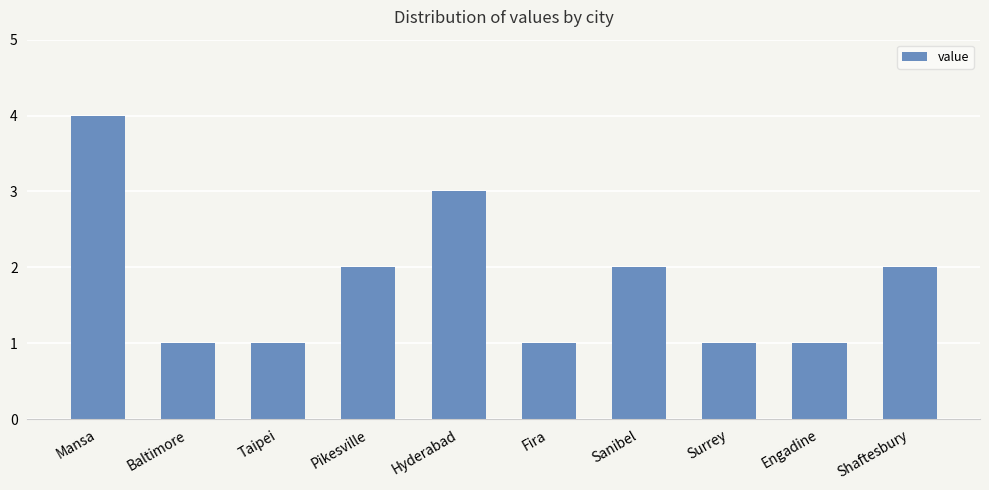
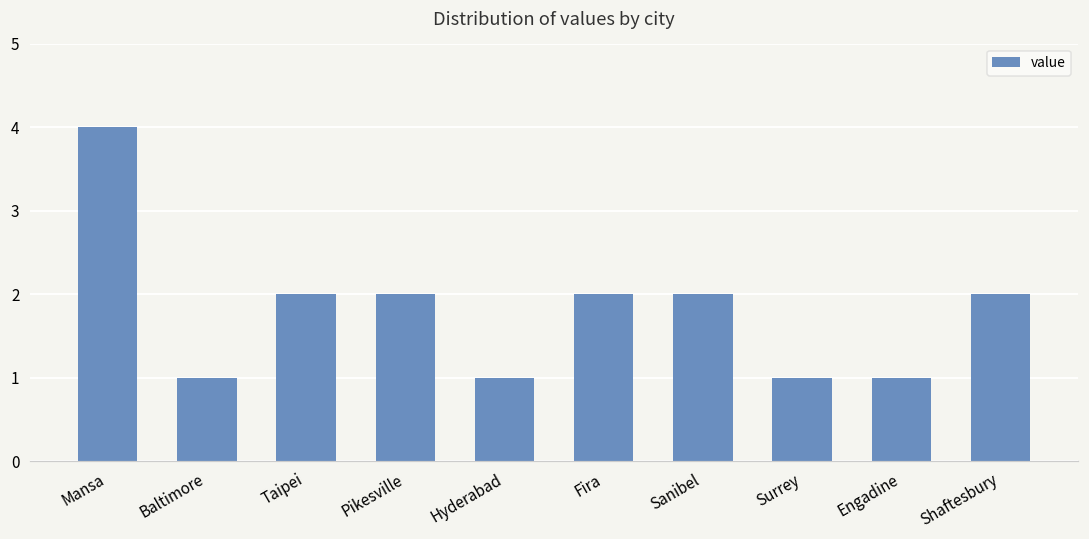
Taipei: 1 -> 2
Hyderabad: 3 -> 1
Fira: 1 -> 2
